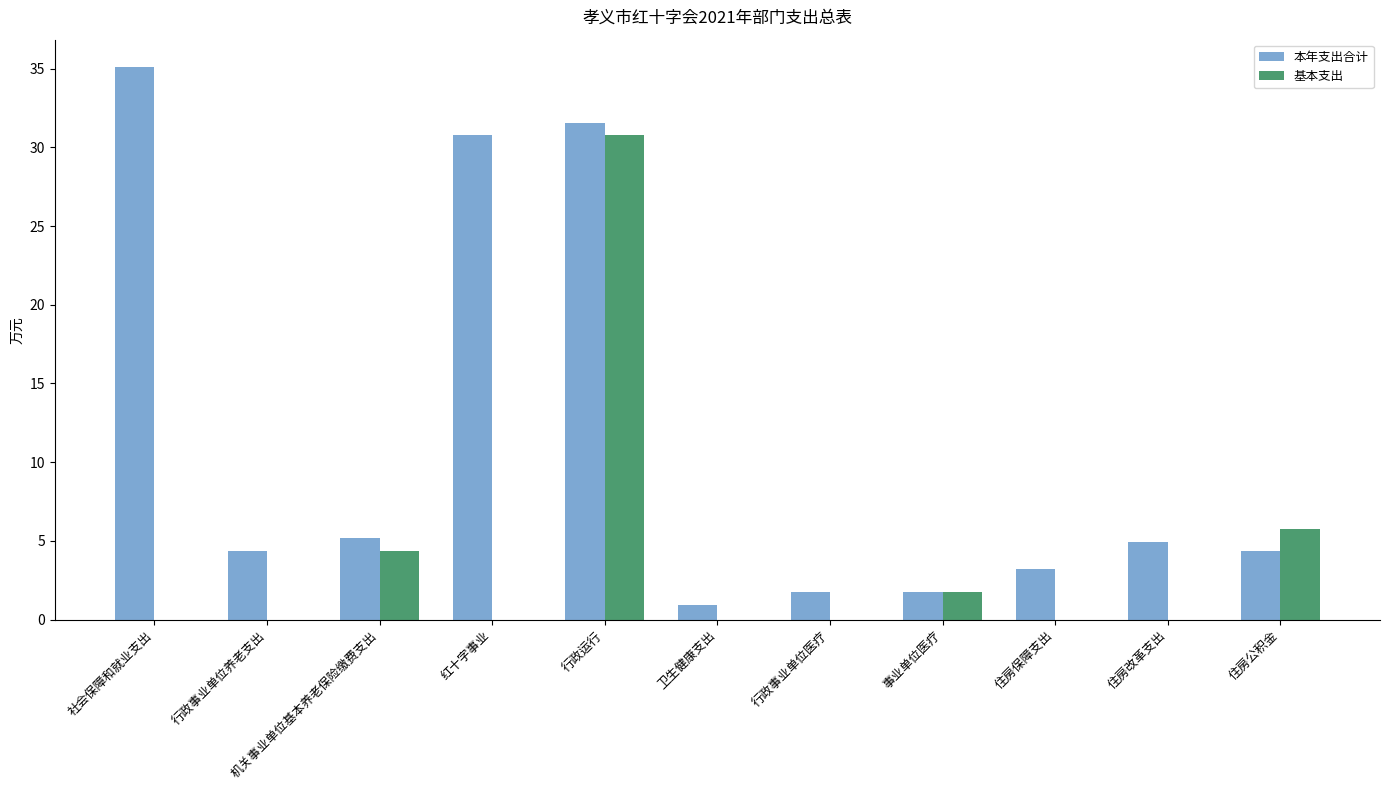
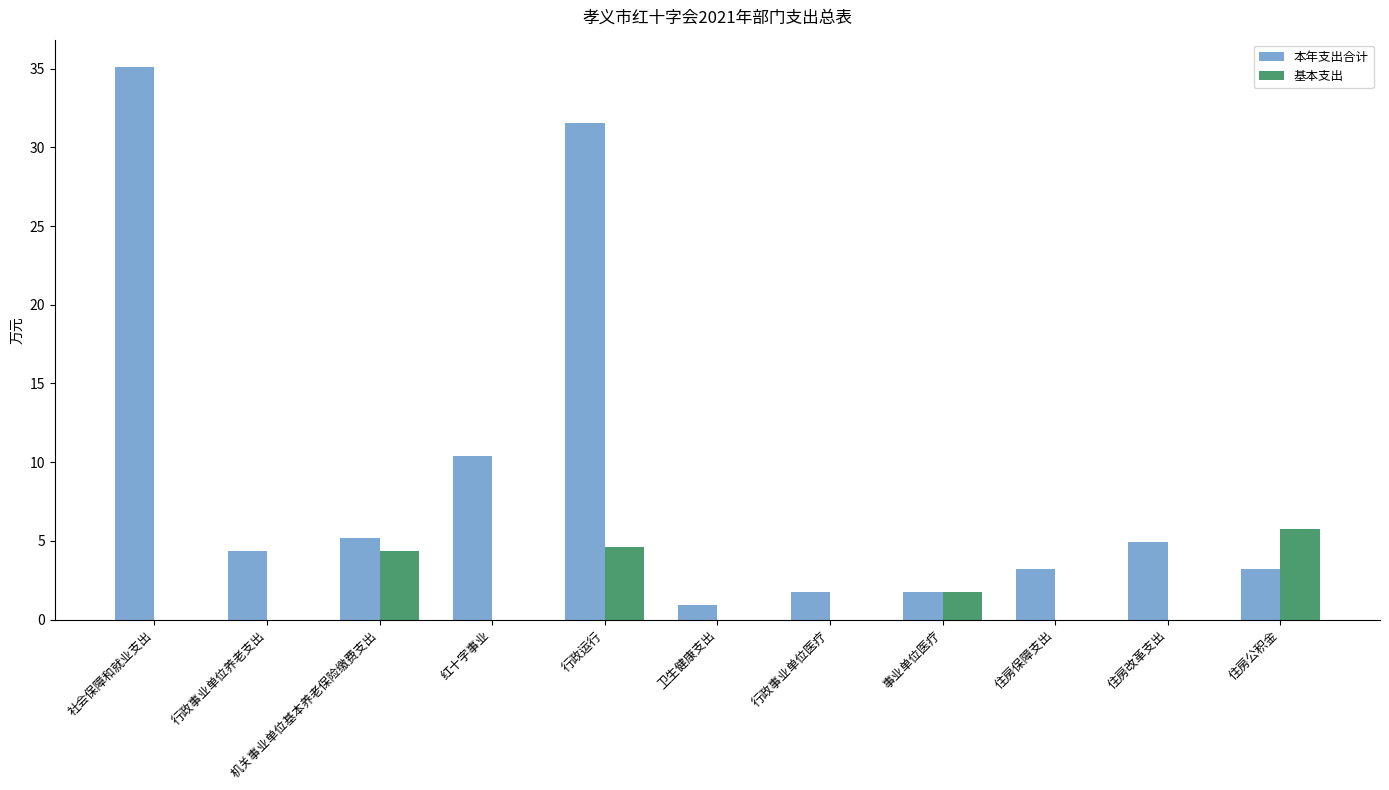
本年支出合计, 红十字事业: 30.8 -> 10.4
基本支出, 行政运行: 30.8 -> 4.6
本年支出合计, 住房公积金: 4.3 -> 3.2
